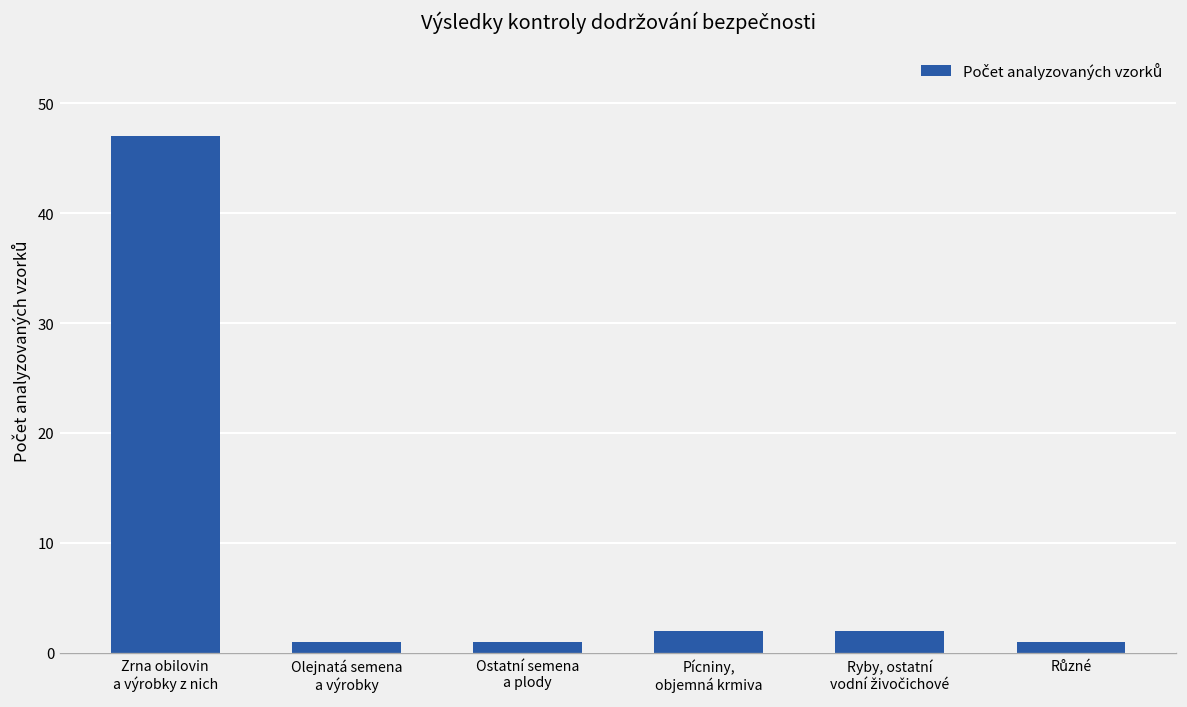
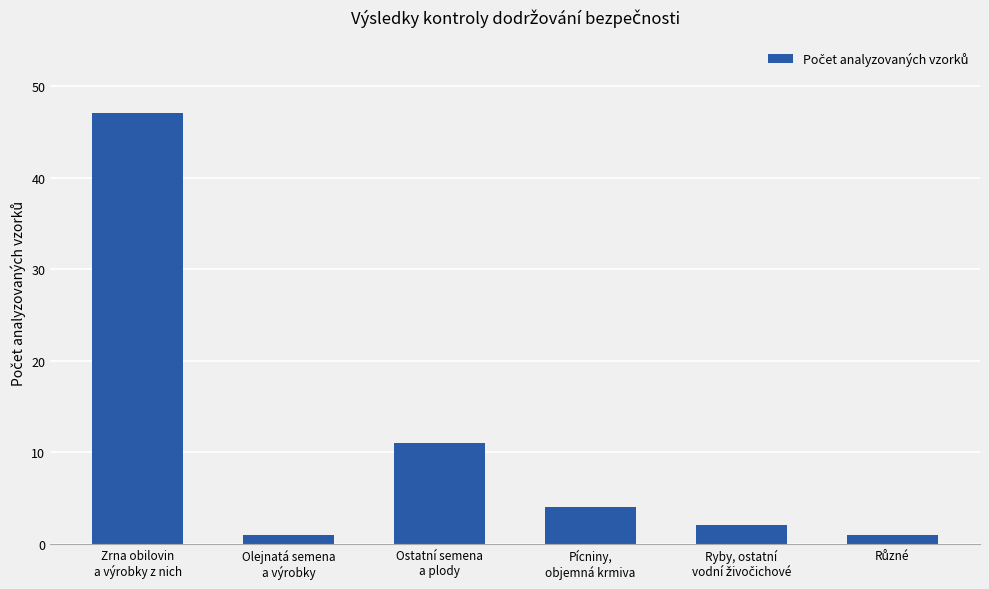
Ostatní semena a plody: 1 -> 11
Pícniny, objemná krmiva: 2 -> 4
